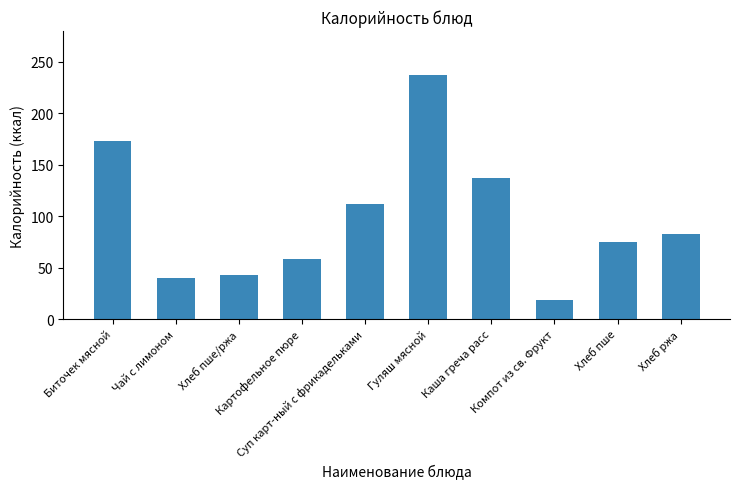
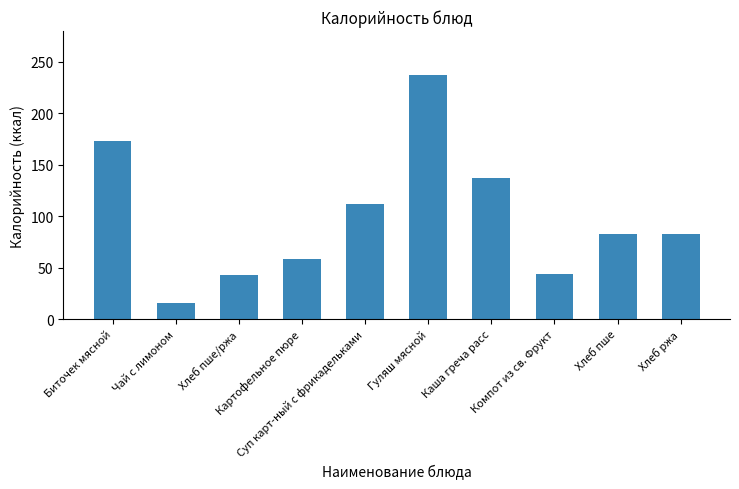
Чай с лимоном: 40 -> 16
Компот из св. Фрукт: 19 -> 44
Хлеб пше: 75 -> 83
